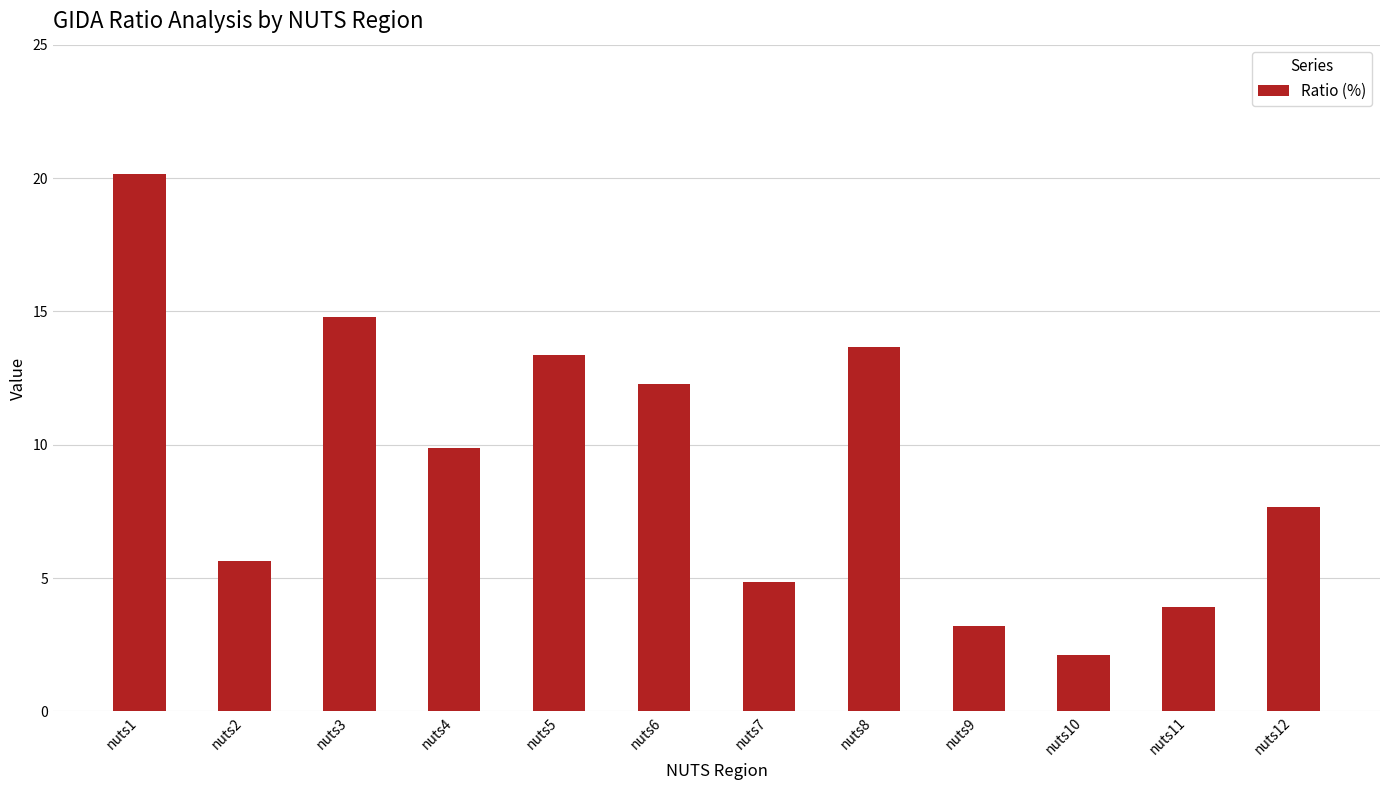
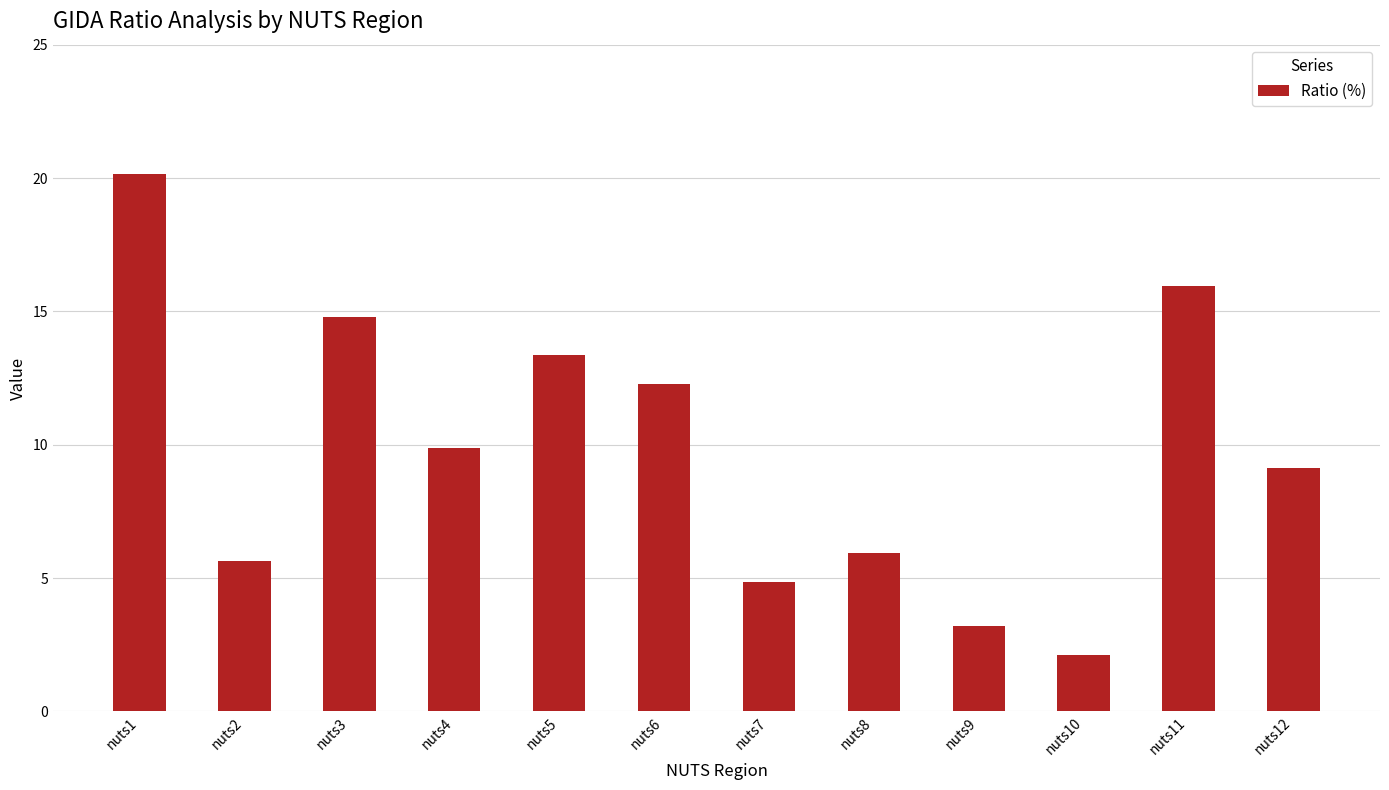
nuts8: 13.7 -> 5.9
nuts11: 3.9 -> 16.0
nuts12: 7.7 -> 9.1
